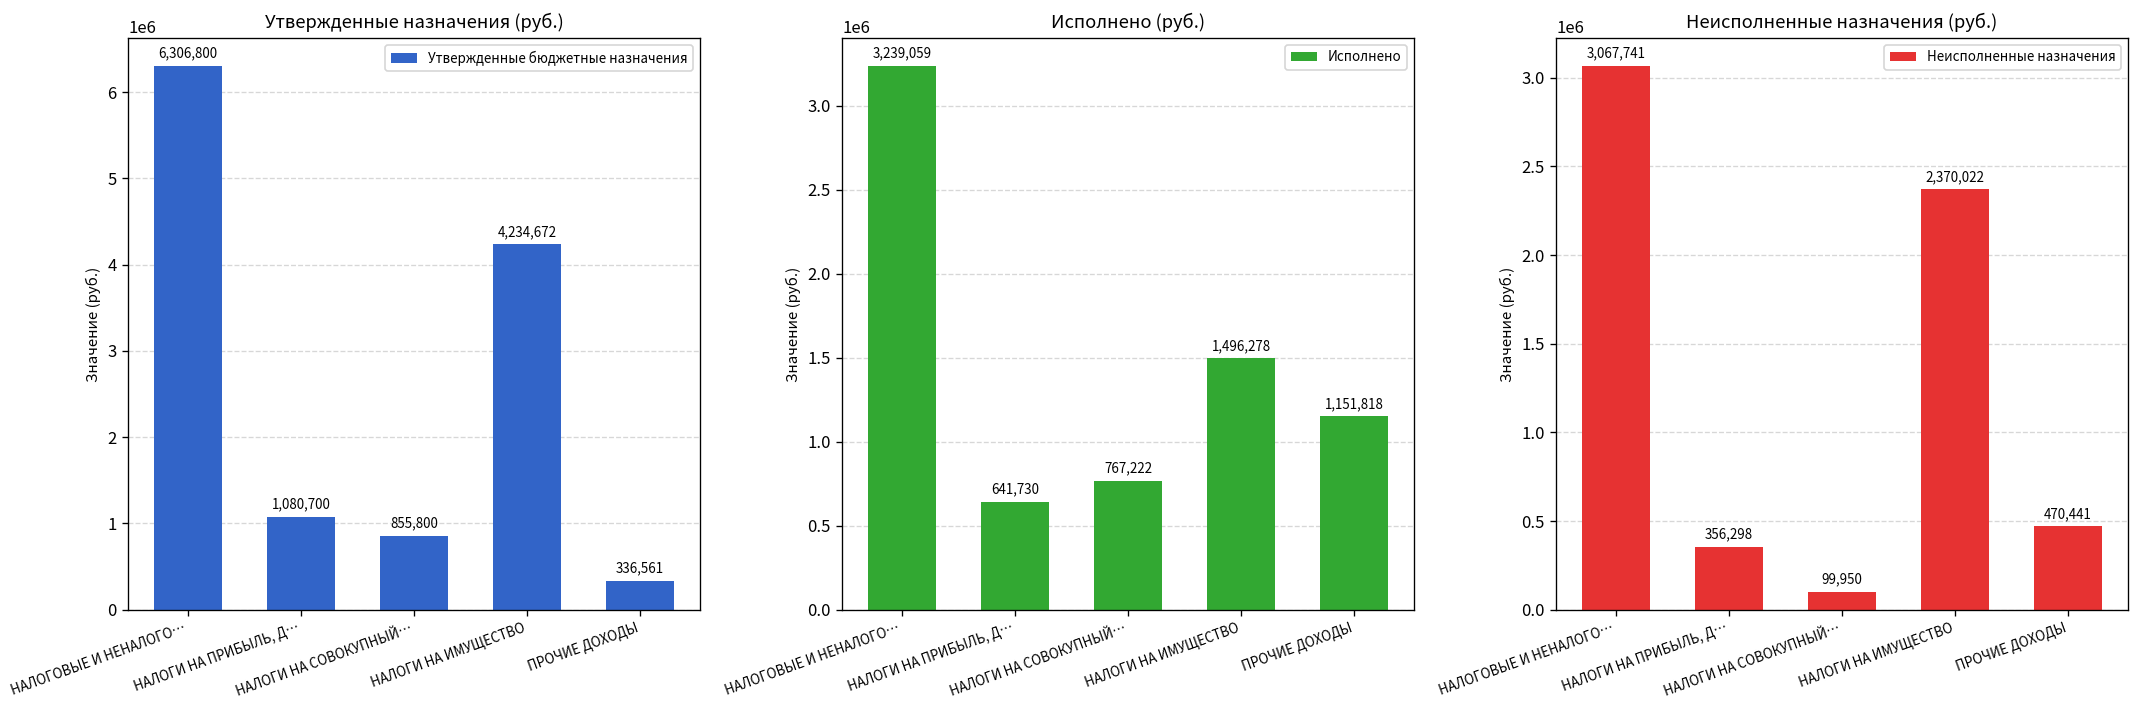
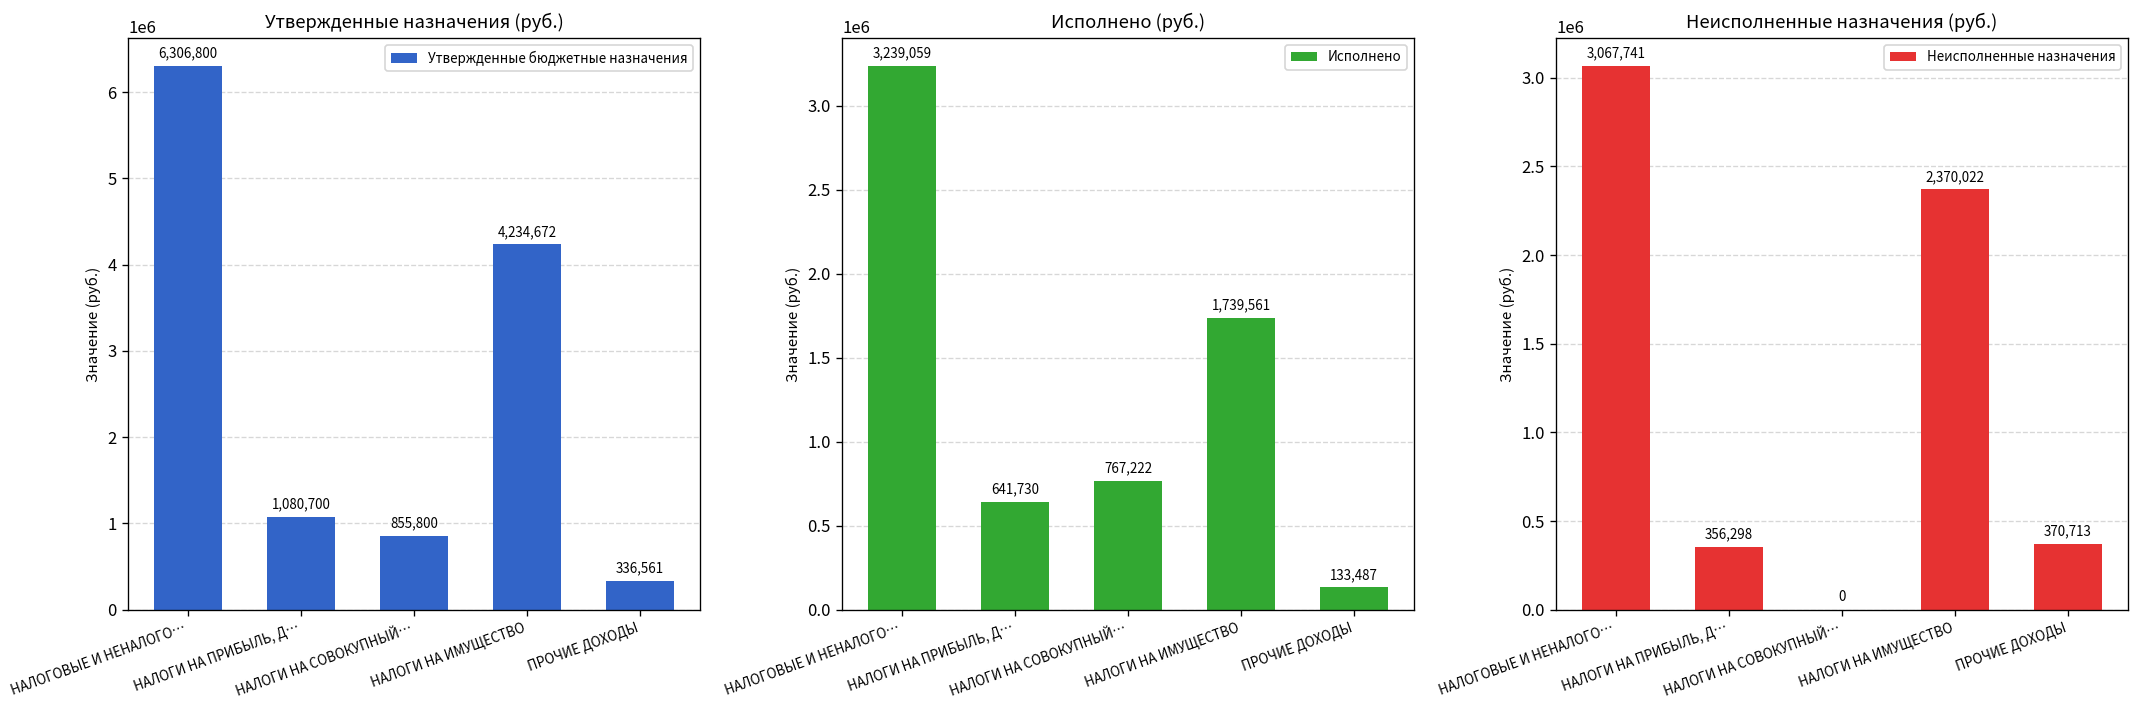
Исполнено (руб.), НАЛОГИ НА ИМУЩЕСТВО: 1,496,278 -> 1,739,561
Исполнено (руб.), ПРОЧИЕ ДОХОДЫ: 1,151,818 -> 133,487
Неисполненные назначения (руб.), НАЛОГИ НА СОВОКУПНЫЙ…: 99,950 -> 0
Неисполненные назначения (руб.), ПРОЧИЕ ДОХОДЫ: 470,441 -> 370,713
